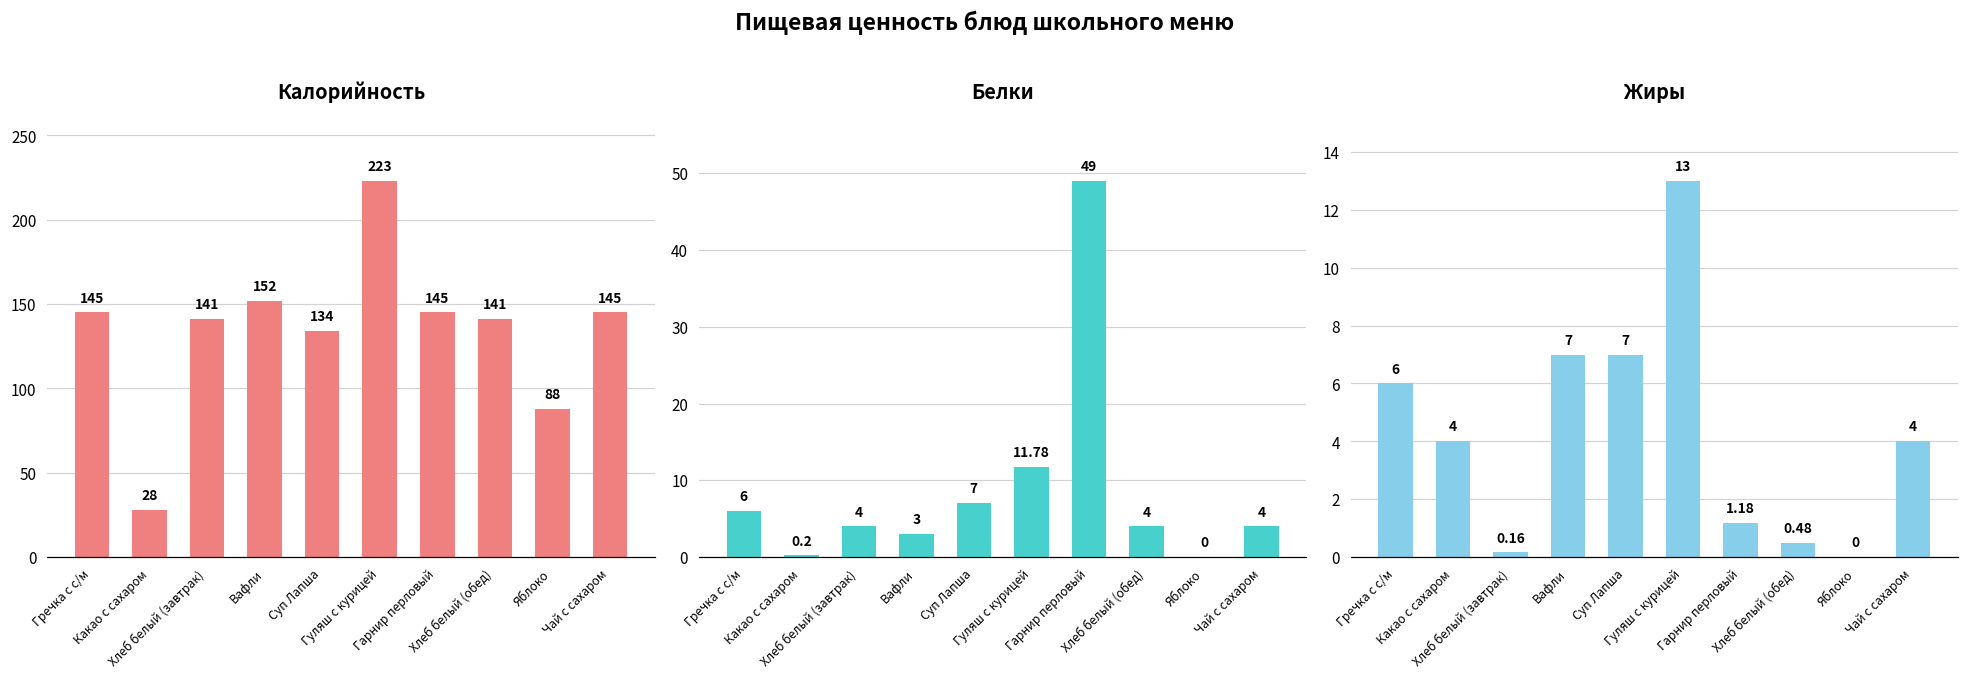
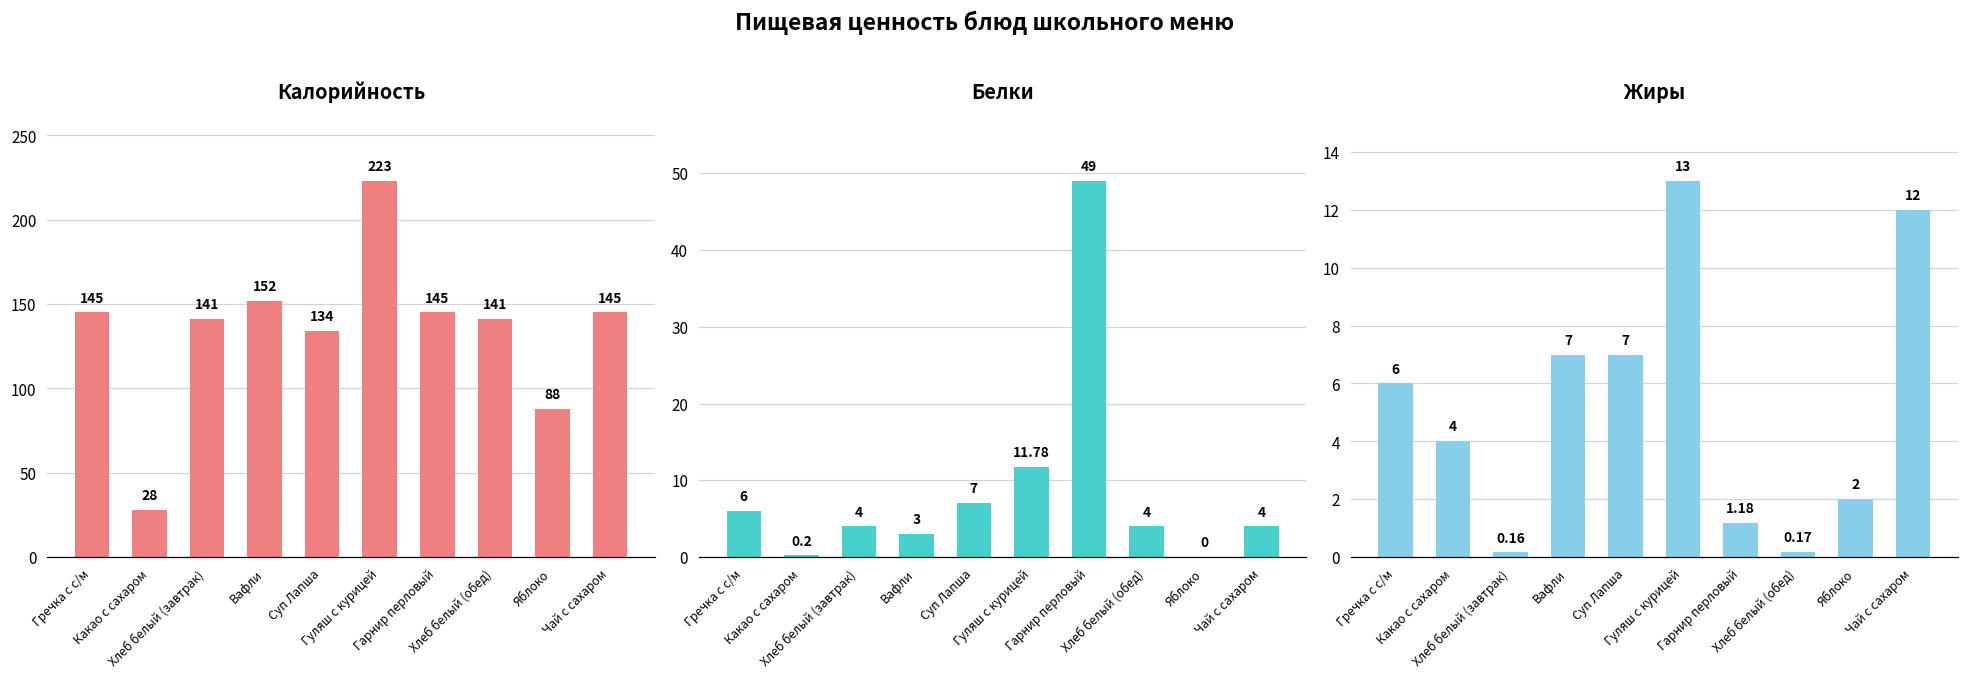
Жиры, Хлеб белый (обед): 0.48 -> 0.17
Жиры, Яблоко: 0 -> 2
Жиры, Чай с сахаром: 4 -> 12
